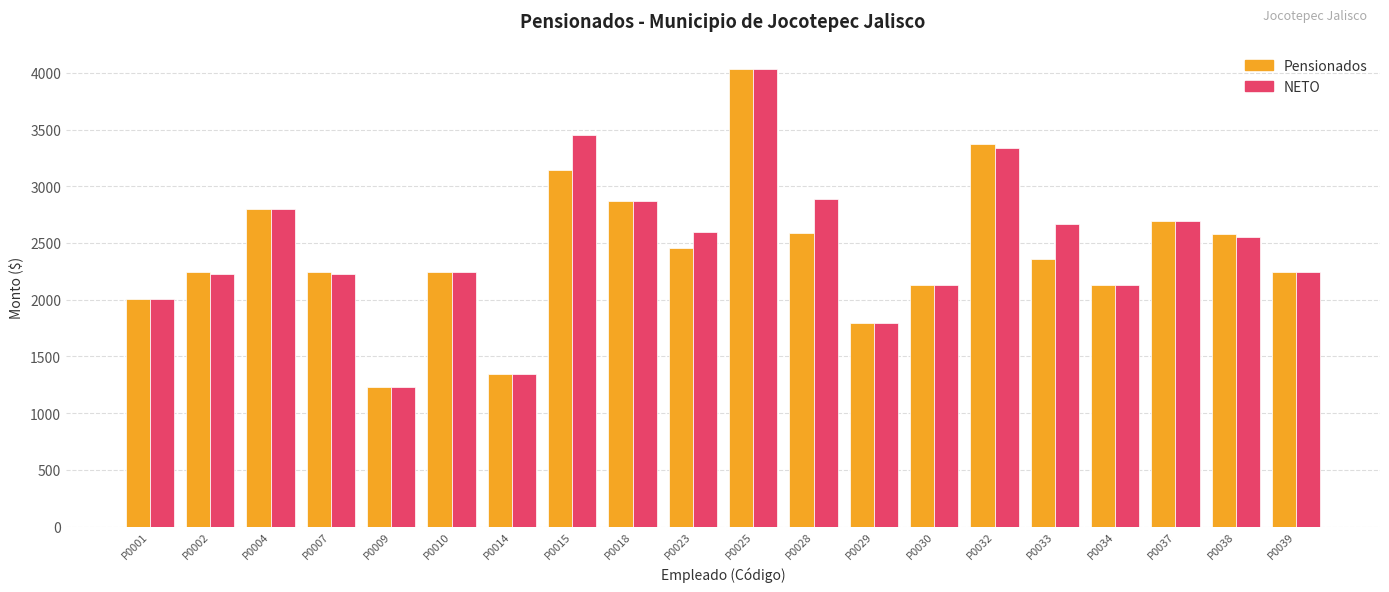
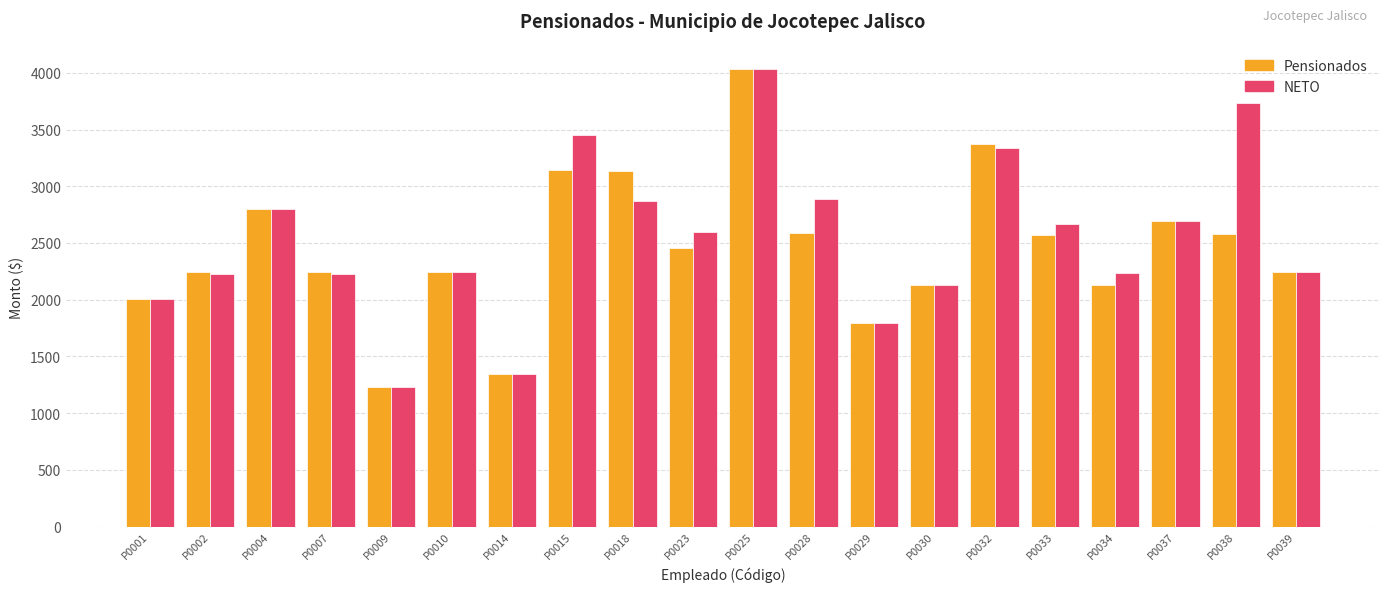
Pensionados, P0018: 2870 -> 3140
Pensionados, P0033: 2360 -> 2570
NETO, P0034: 2130 -> 2240
NETO, P0038: 2550 -> 3740
